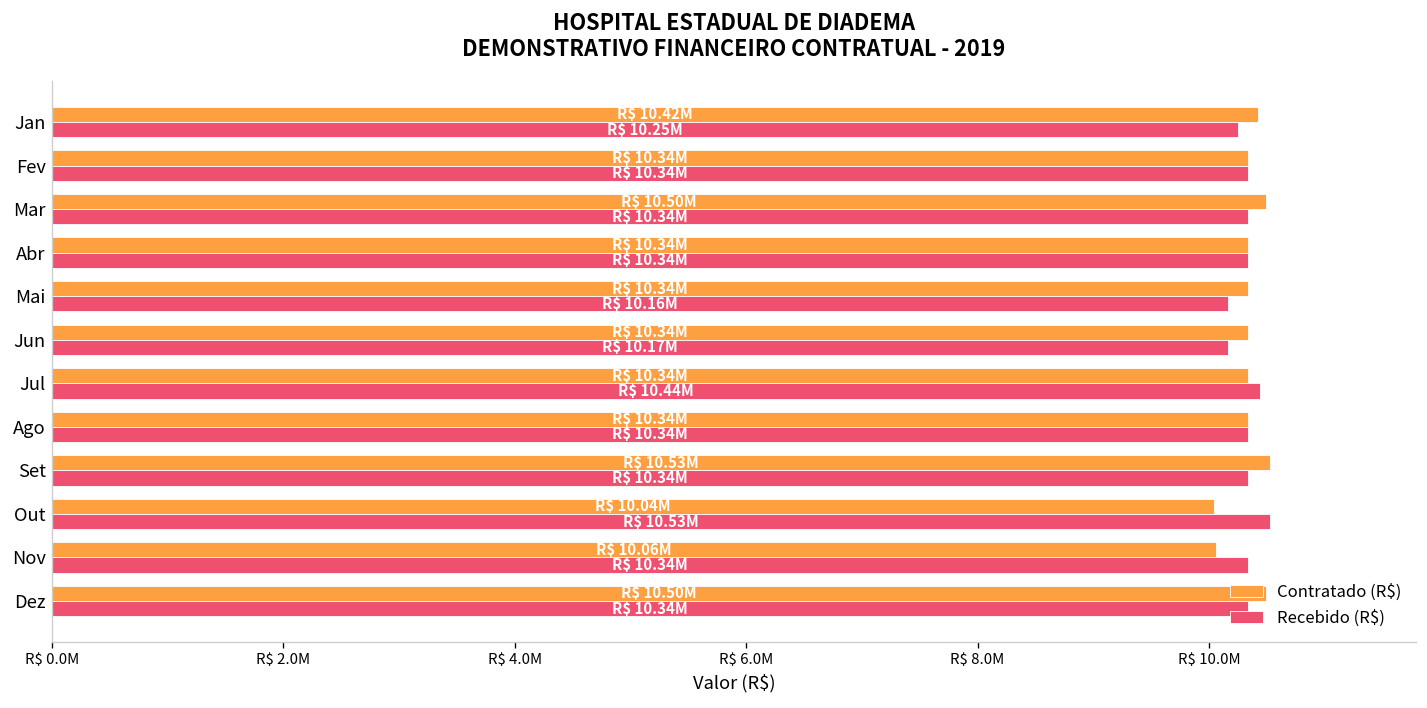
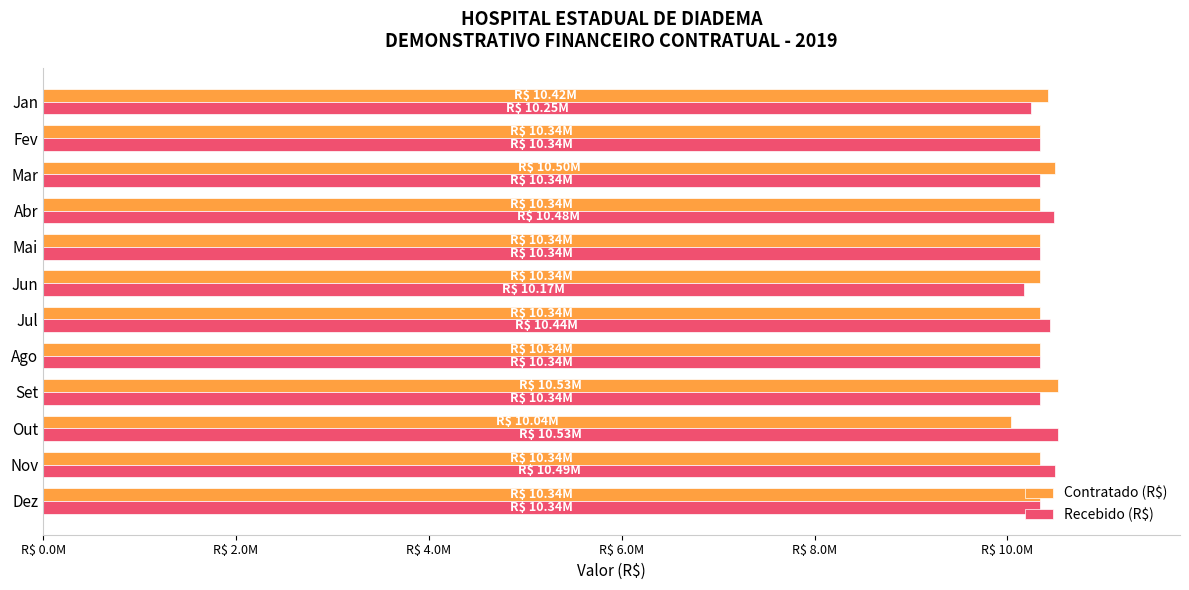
Recebido (R$), Abr: 10.34M -> 10.48M
Recebido (R$), Mai: 10.16M -> 10.34M
Contratado (R$), Nov: 10.06M -> 10.34M
Recebido (R$), Nov: 10.34M -> 10.49M
Contratado (R$), Dez: 10.50M -> 10.34M
